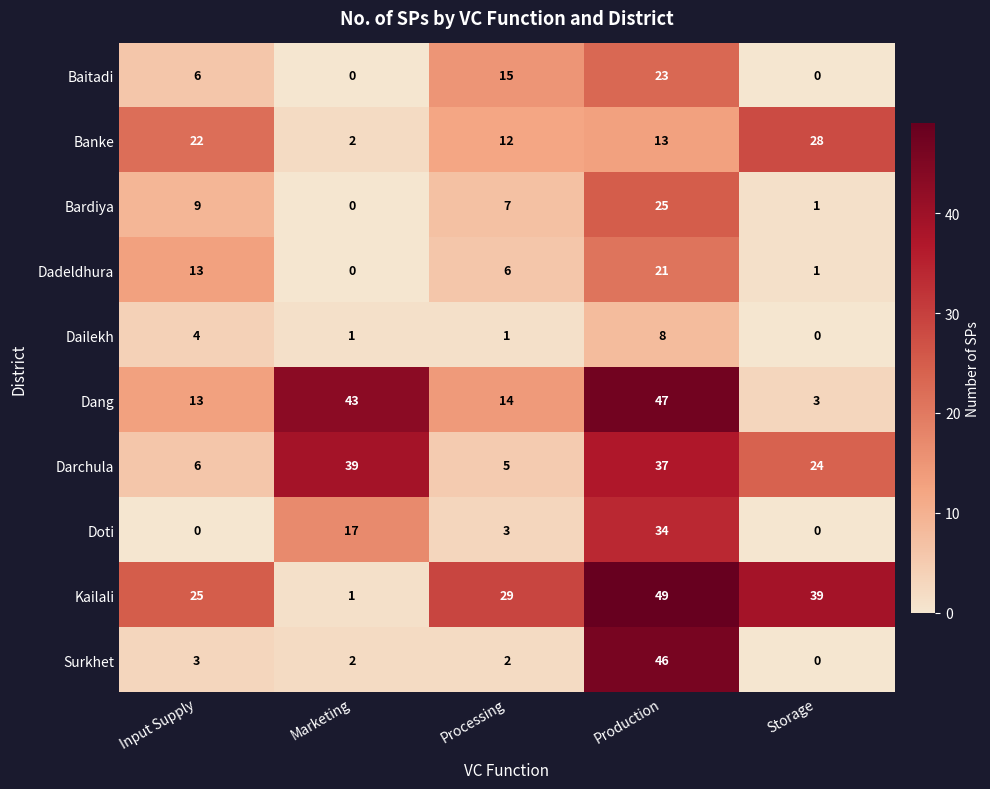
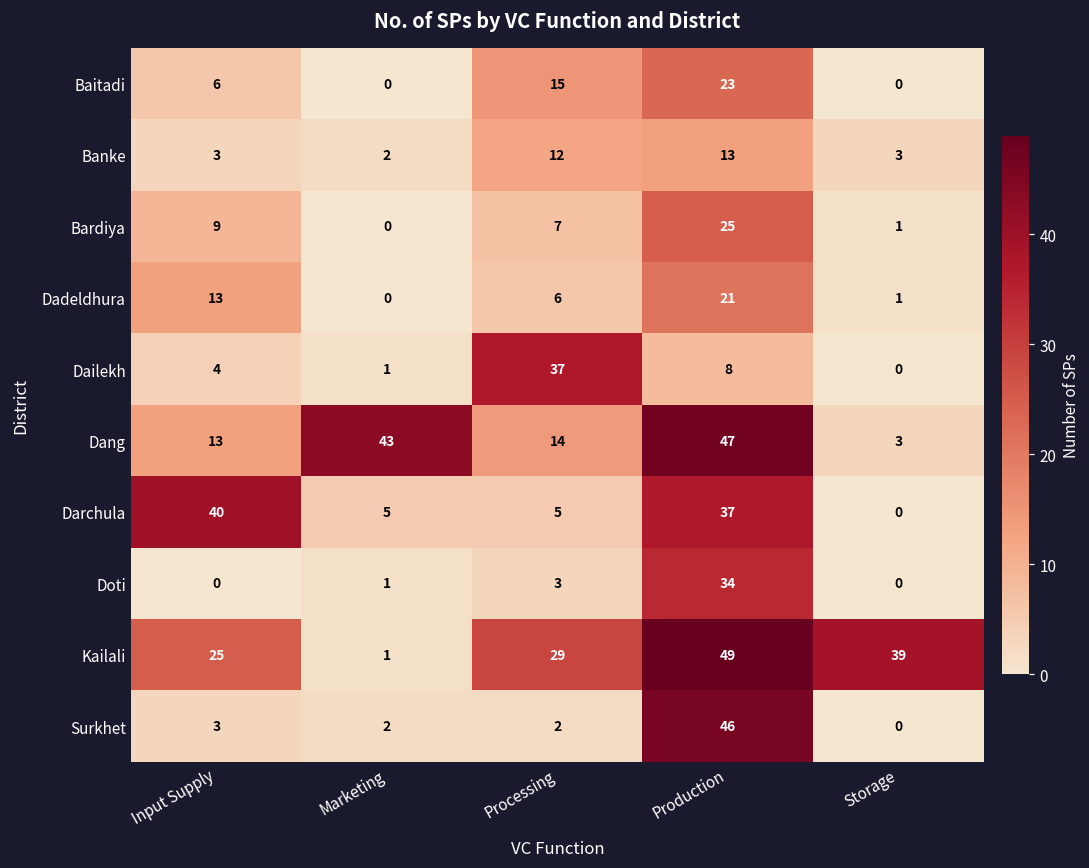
Banke, Input Supply: 22 -> 3
Banke, Storage: 28 -> 3
Dailekh, Processing: 1 -> 37
Darchula, Input Supply: 6 -> 40
Darchula, Marketing: 39 -> 5
Darchula, Storage: 24 -> 0
Doti, Marketing: 17 -> 1
